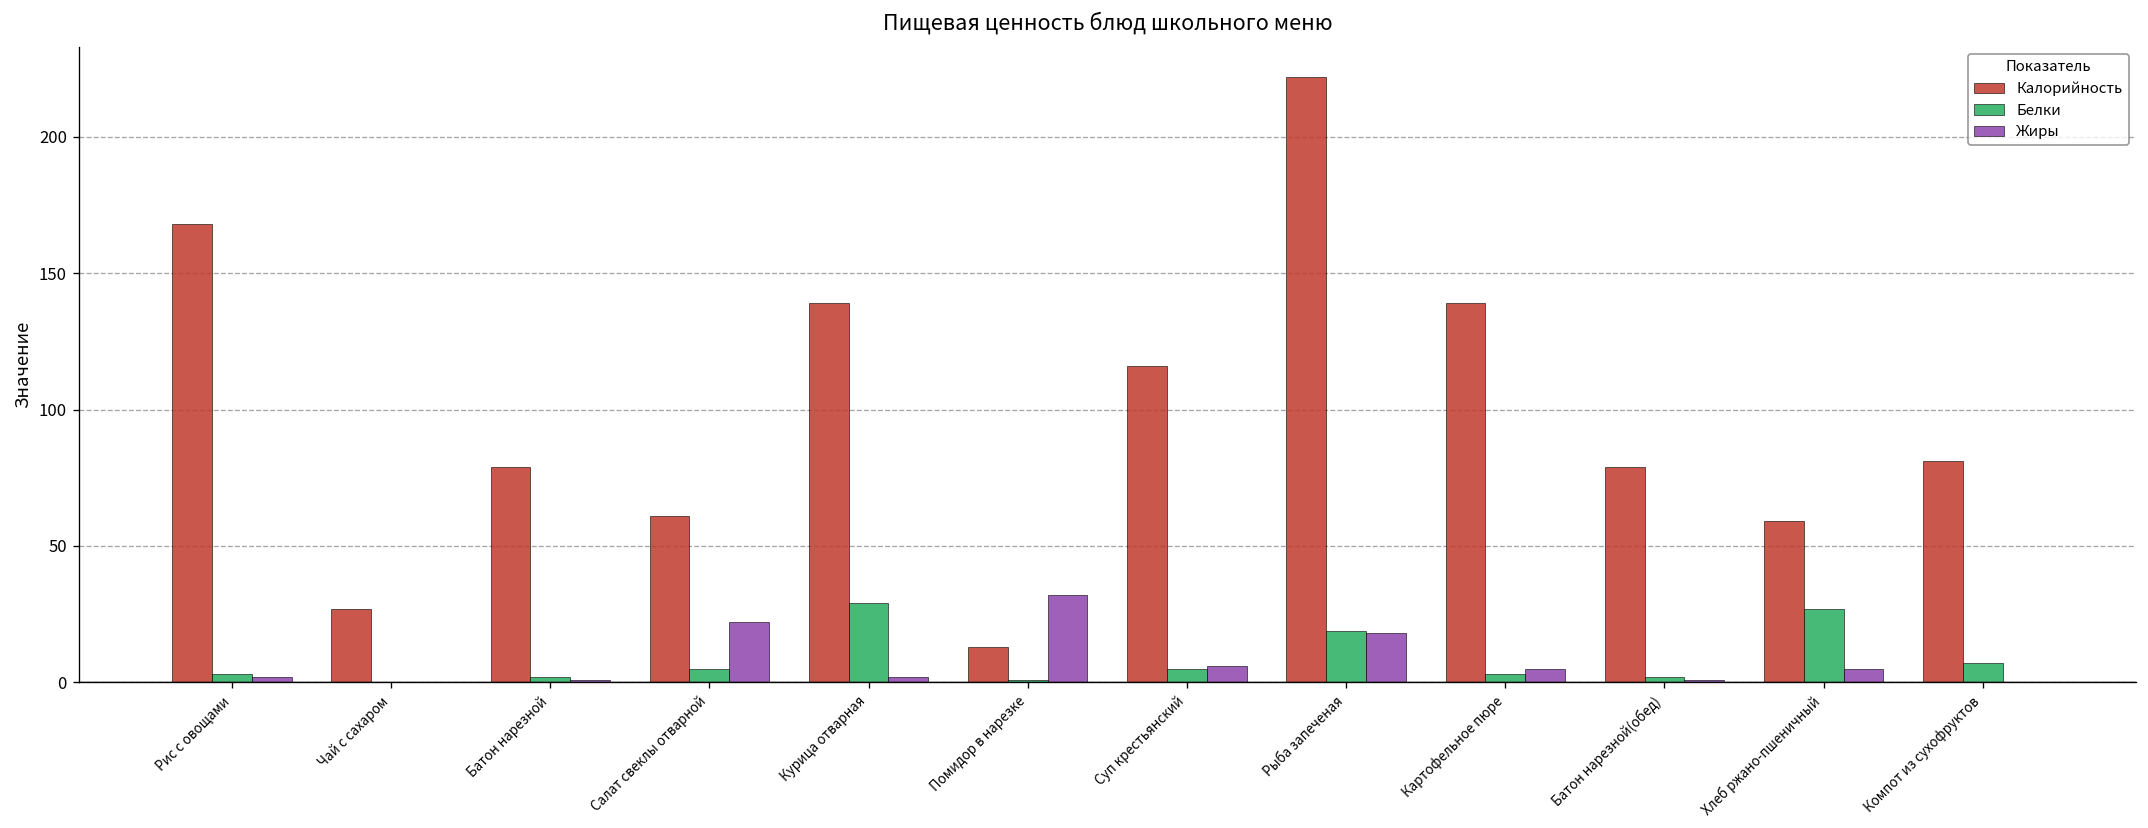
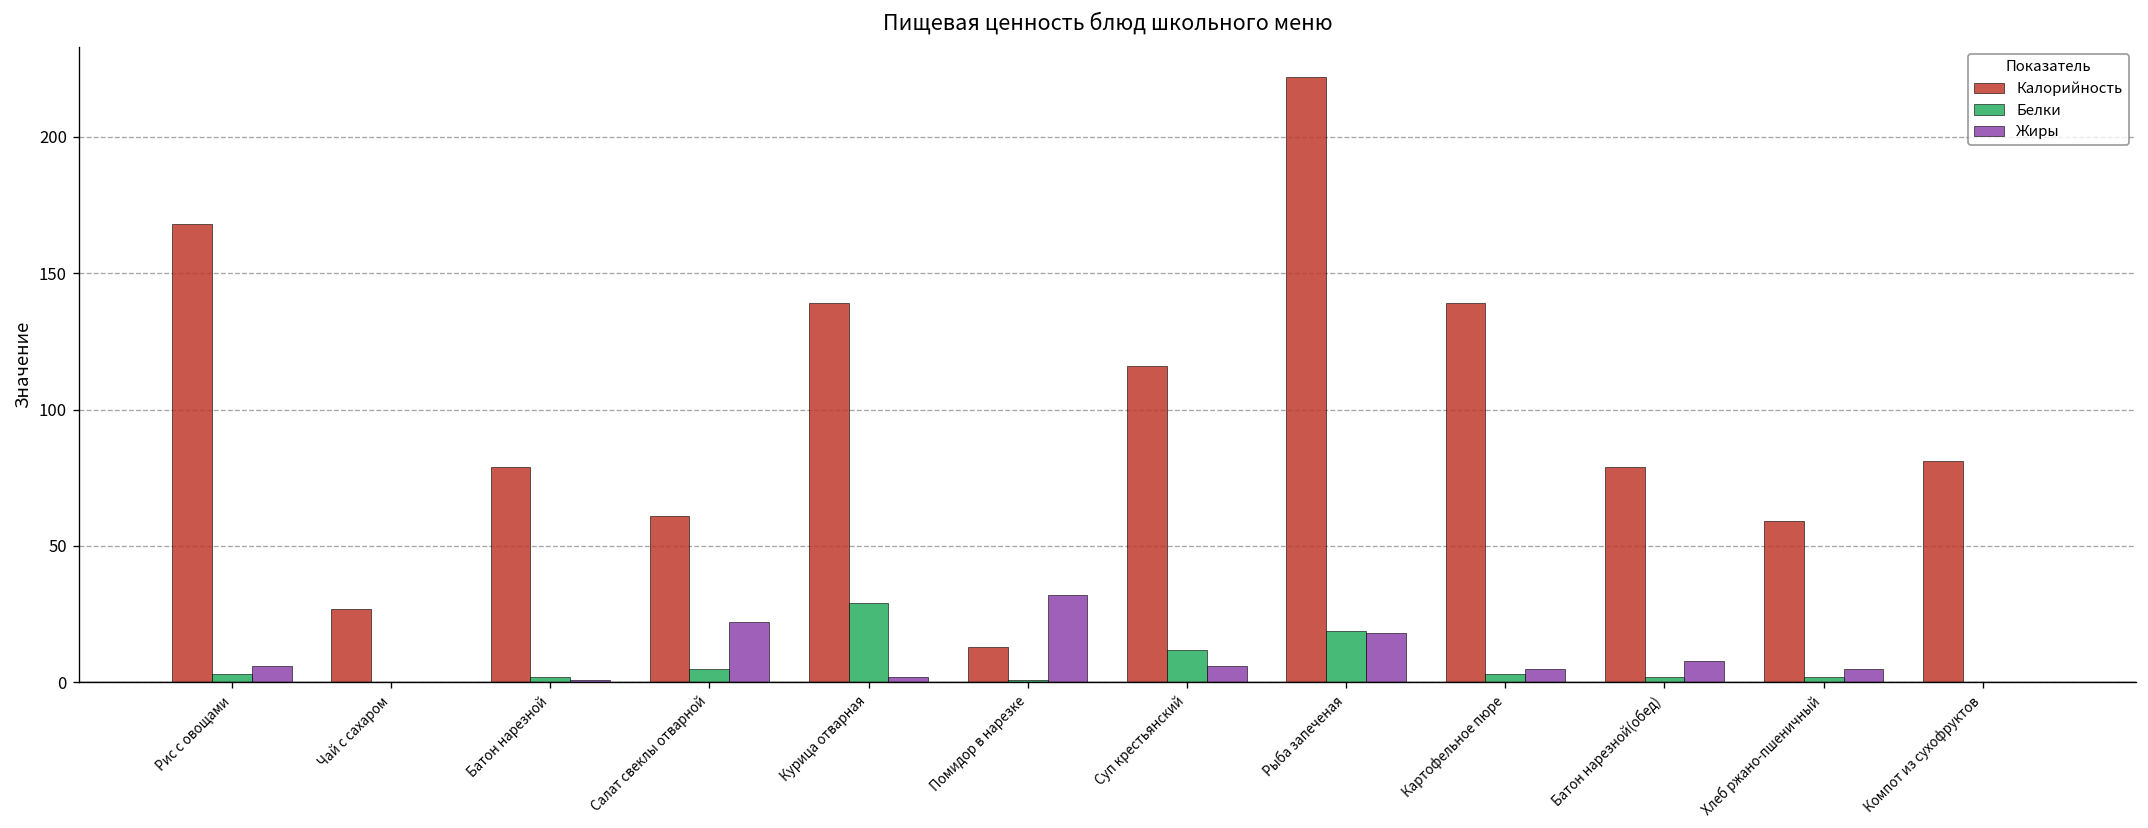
Жиры, Рис с овощами: 2 -> 6
Белки, Суп крестьянский: 5 -> 12
Жиры, Батон нарезной(обед): 1 -> 8
Белки, Хлеб ржано-пшеничный: 27 -> 2
Белки, Компот из сухофруктов: 7 -> 0
